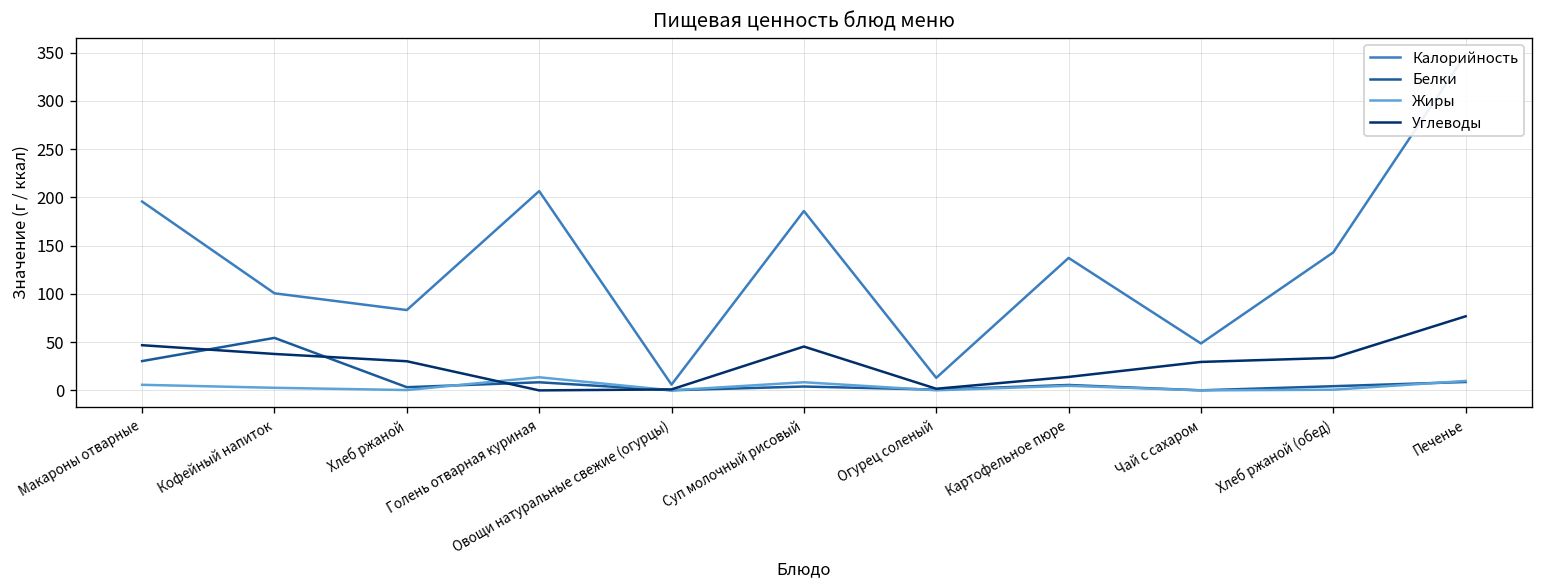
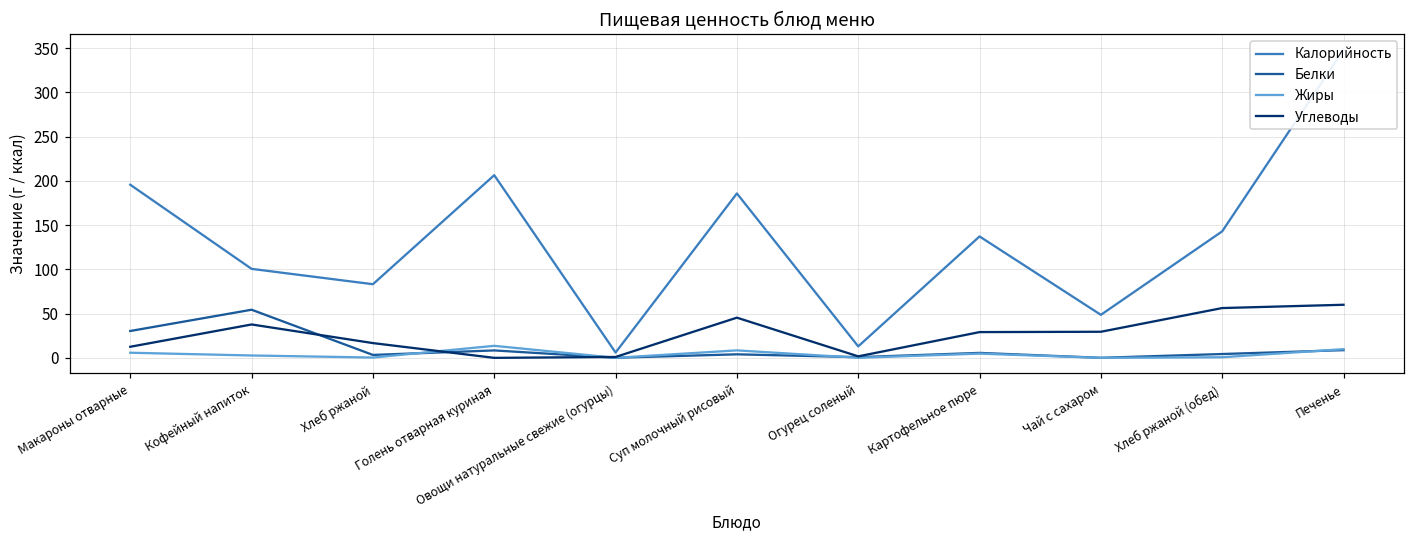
Углеводы, Макароны отварные: 50 -> 10
Углеводы, Хлеб ржаной: 30 -> 20
Углеводы, Картофельное пюре: 10 -> 30
Углеводы, Хлеб ржаной (обед): 30 -> 60
Углеводы, Печенье: 80 -> 60
